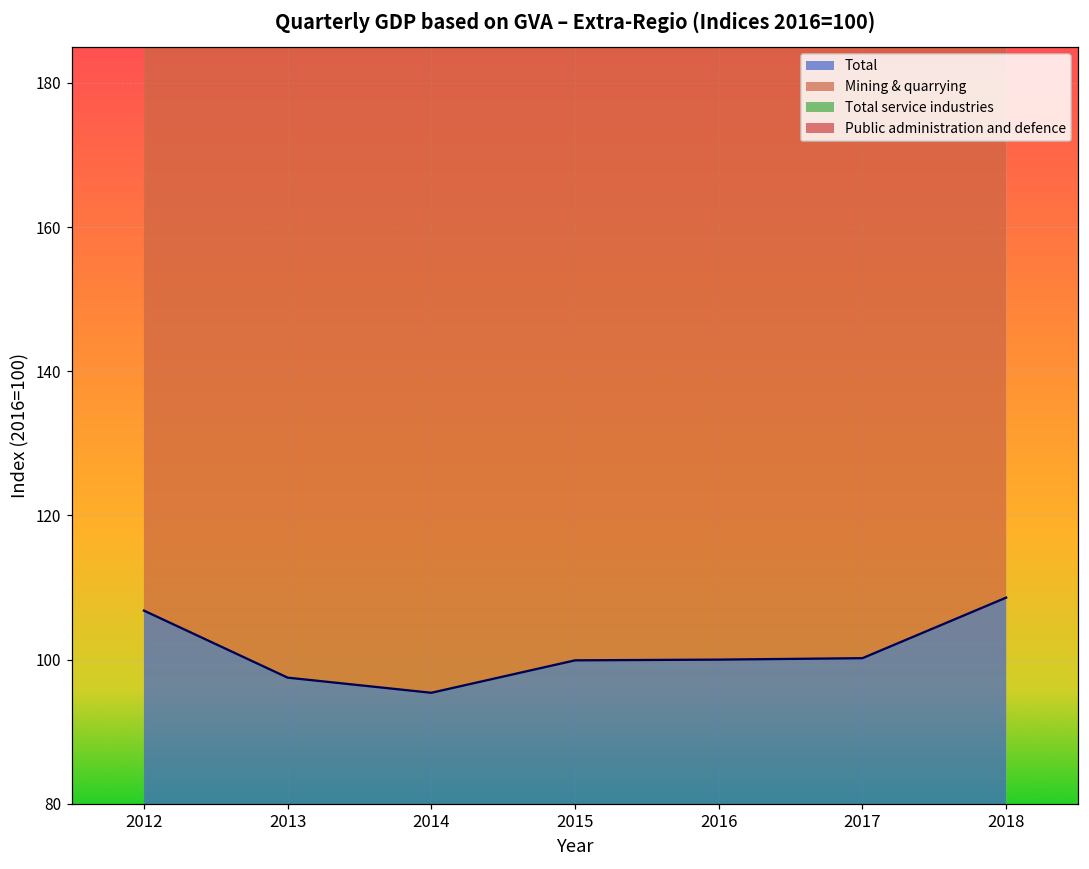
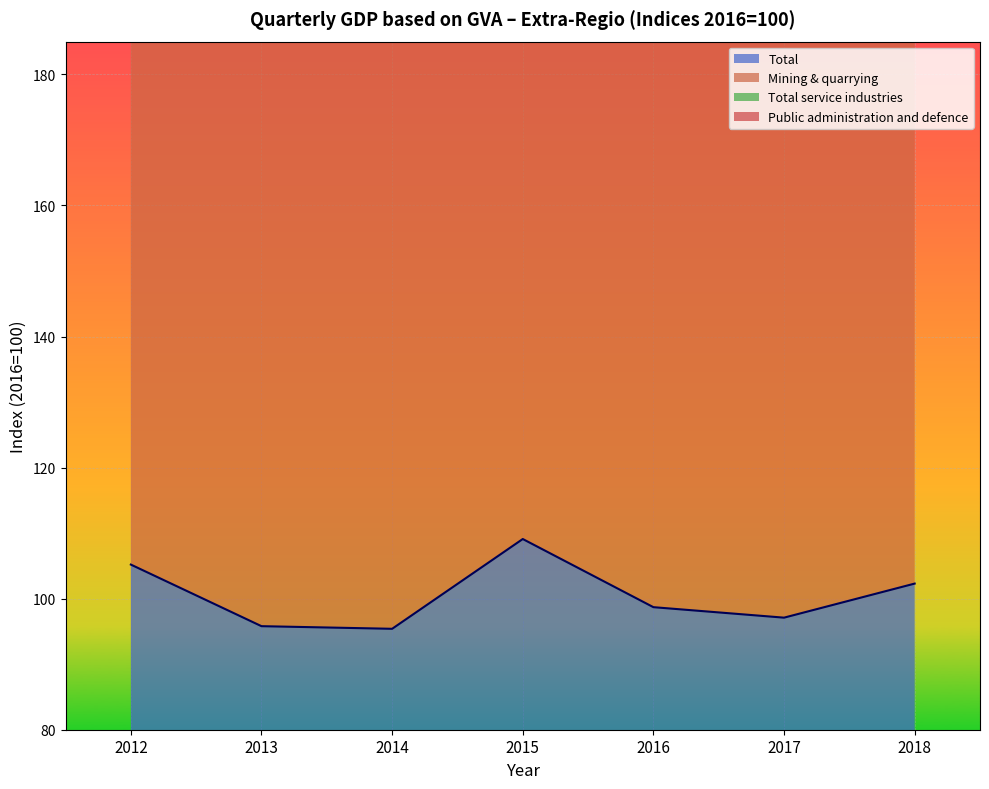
Total, 2012: 107 -> 105
Total, 2013: 98 -> 96
Total, 2015: 100 -> 109
Total, 2016: 100 -> 99
Total, 2017: 100 -> 97
Total, 2018: 109 -> 102
